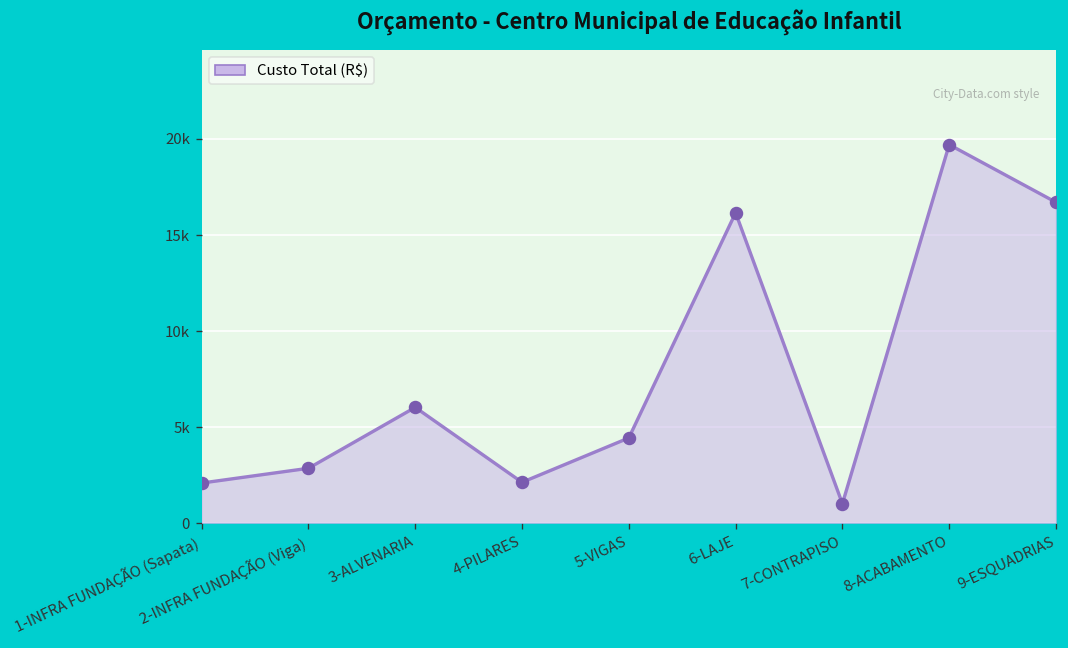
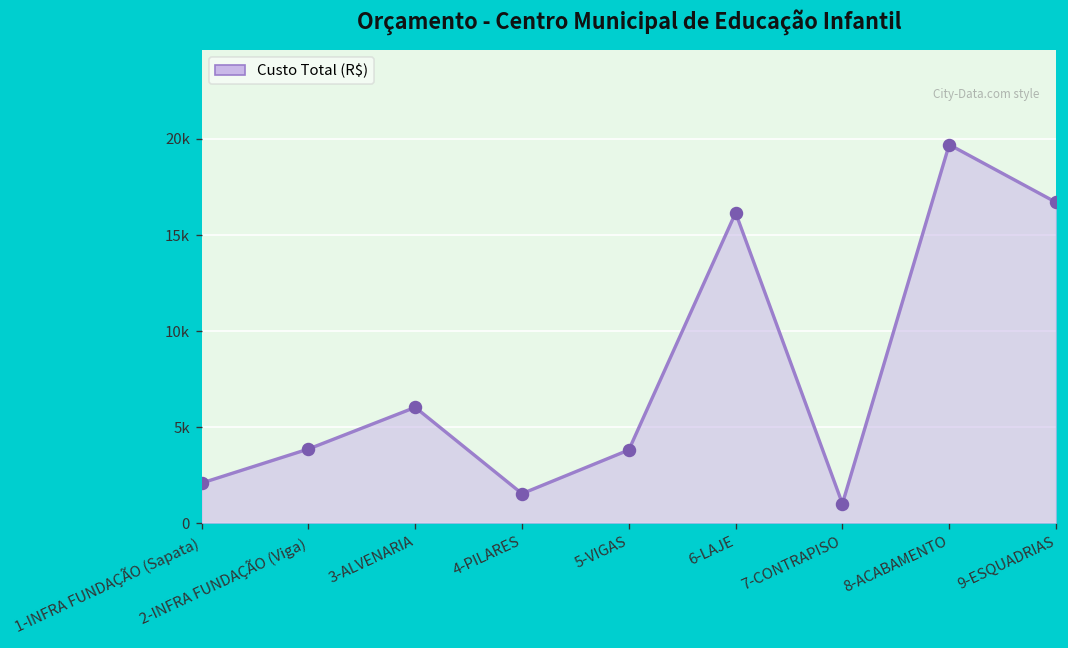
2-INFRA FUNDAÇÃO (Viga): 2900 -> 3900
4-PILARES: 2100 -> 1500
5-VIGAS: 4400 -> 3800
